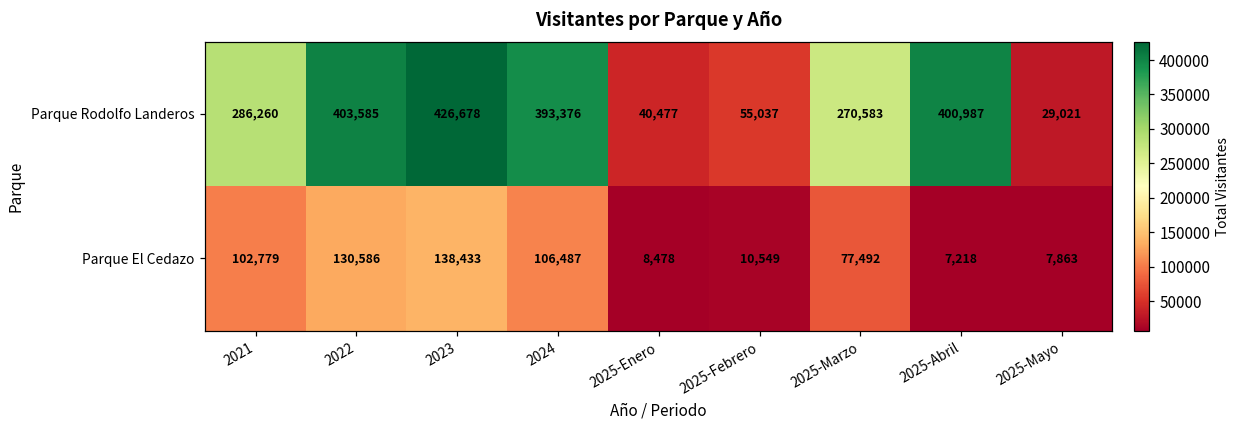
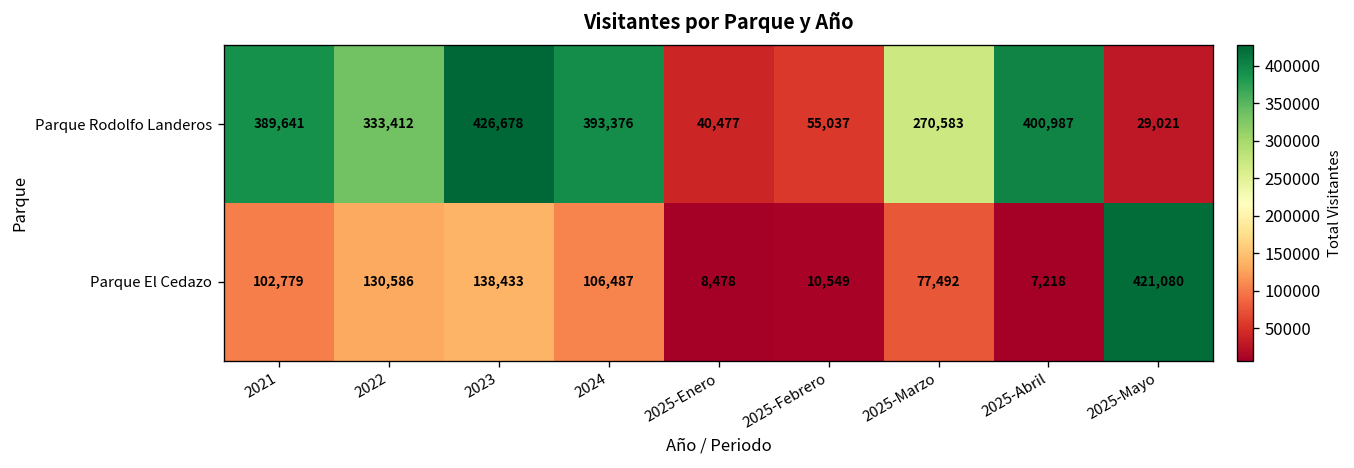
Parque Rodolfo Landeros, 2021: 286,260 -> 389,641
Parque Rodolfo Landeros, 2022: 403,585 -> 333,412
Parque El Cedazo, 2025-Mayo: 7,863 -> 421,080
